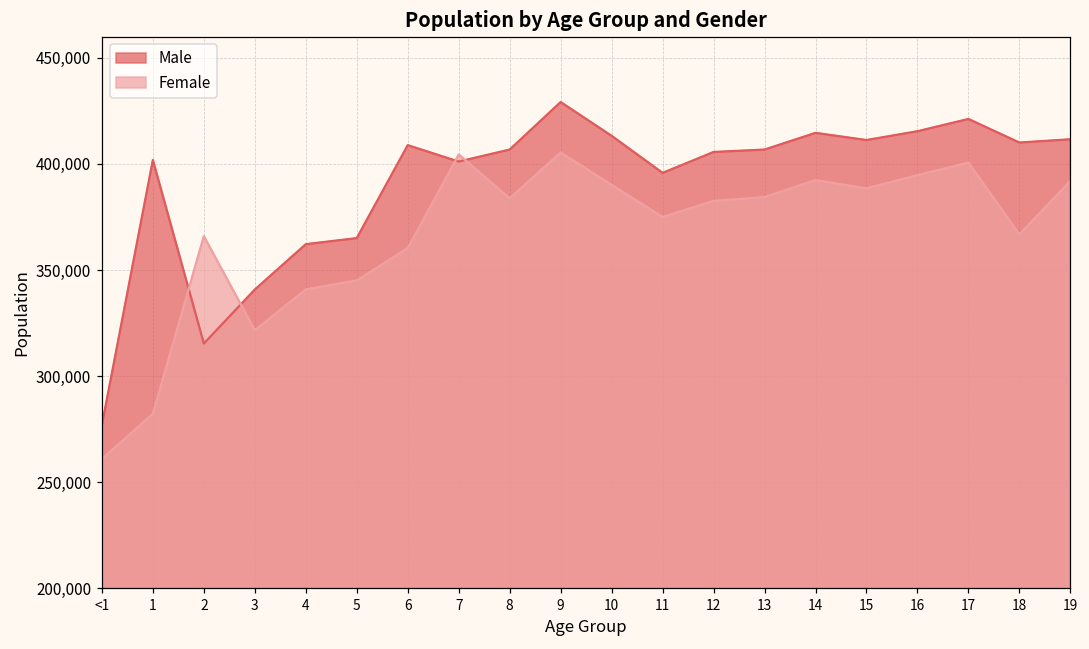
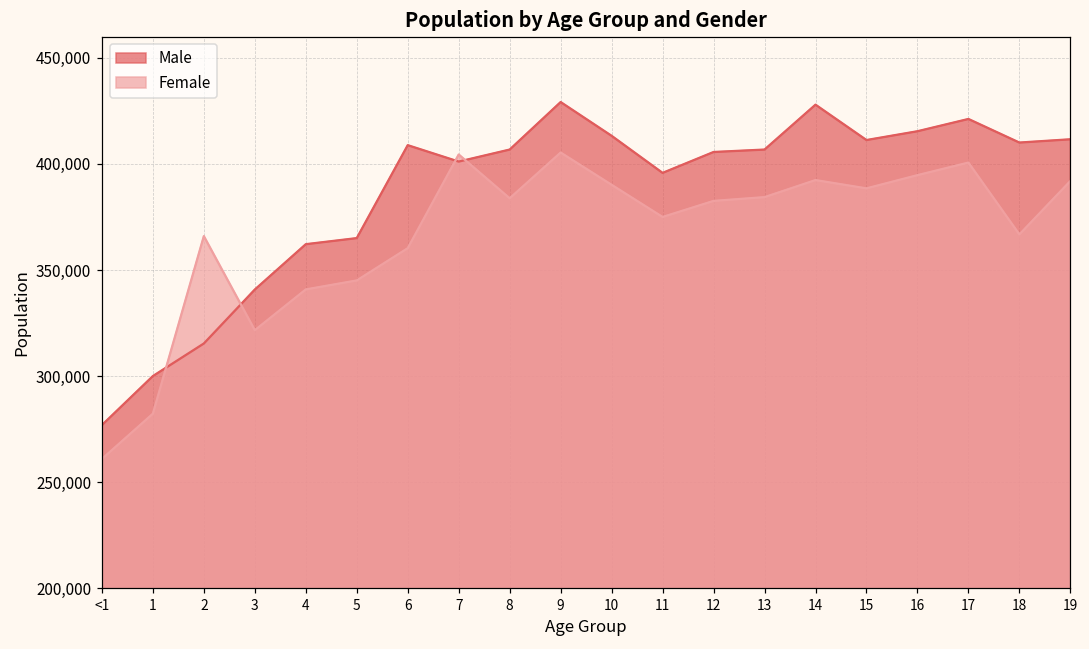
Male, 1: 402,000 -> 300,000
Male, 14: 415,000 -> 428,000
